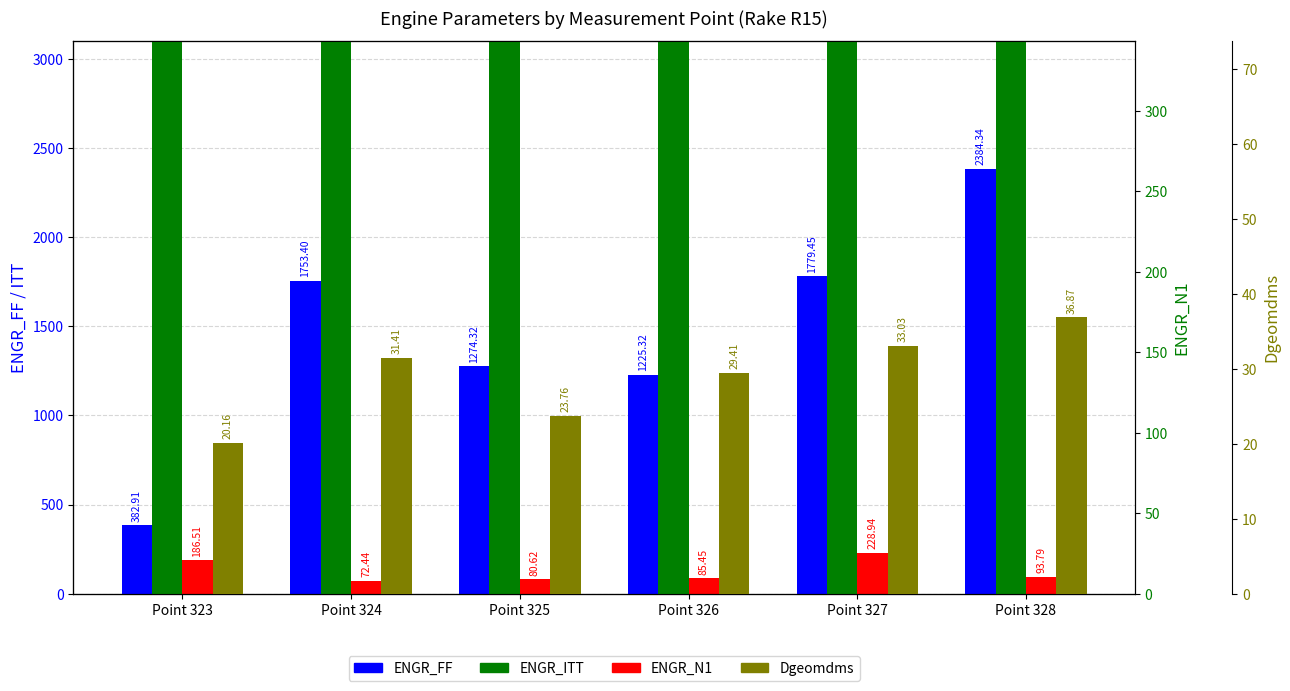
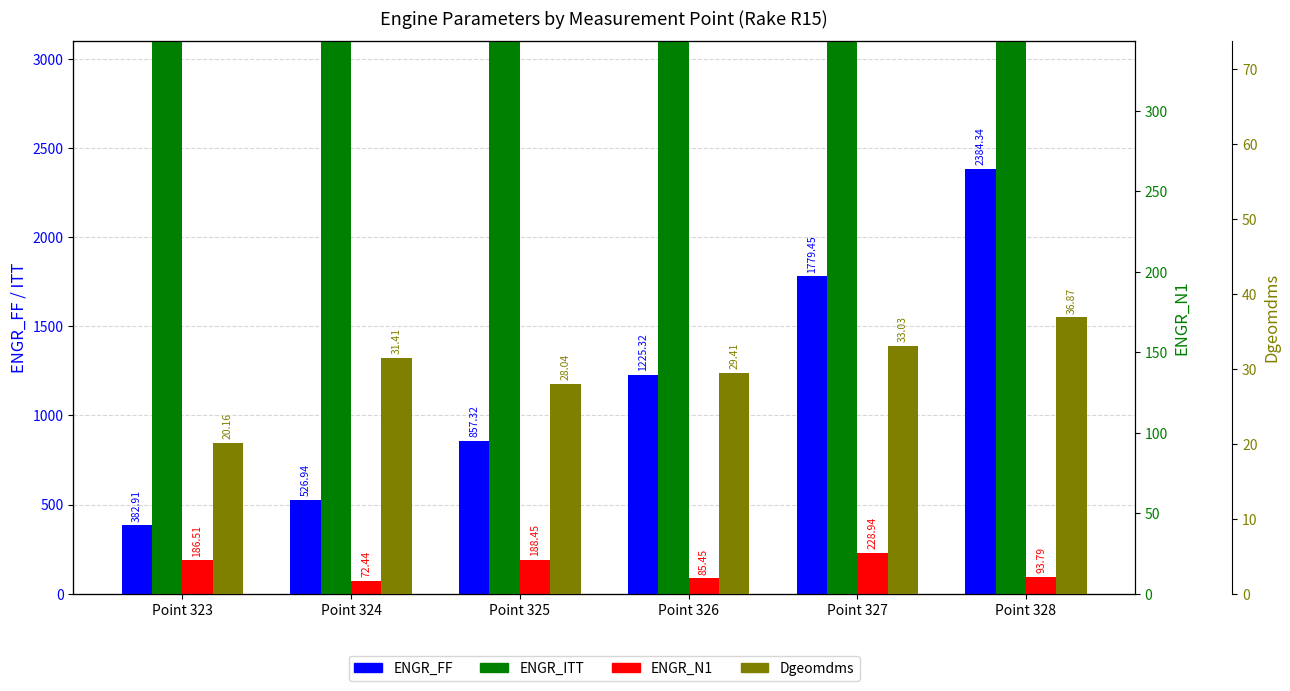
ENGR_FF, Point 324: 1753.40 -> 526.94
ENGR_FF, Point 325: 1274.32 -> 857.32
ENGR_N1, Point 325: 80.62 -> 188.45
Dgeomdms, Point 325: 23.76 -> 28.04
